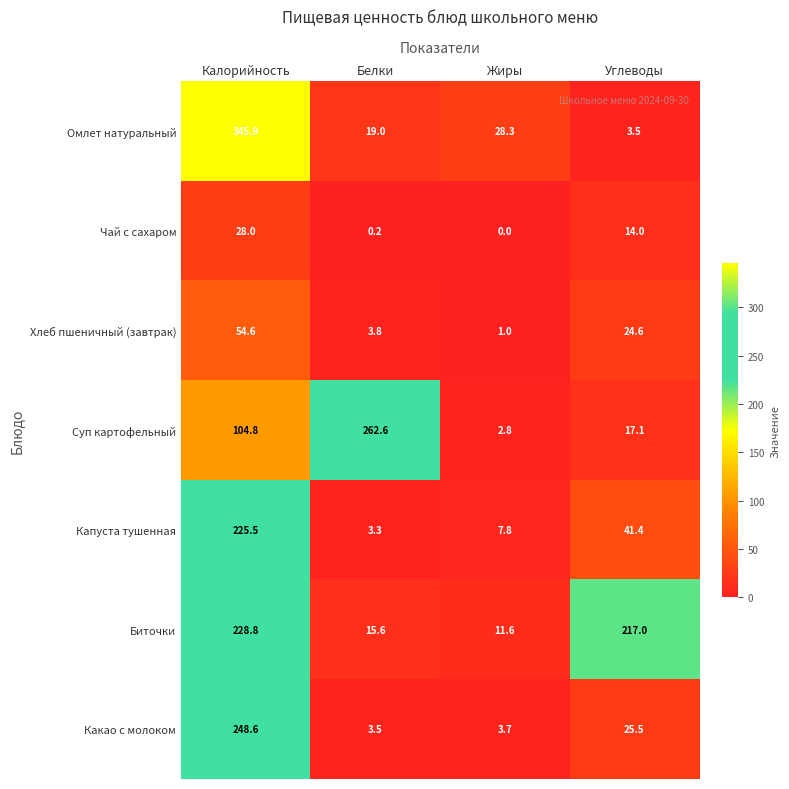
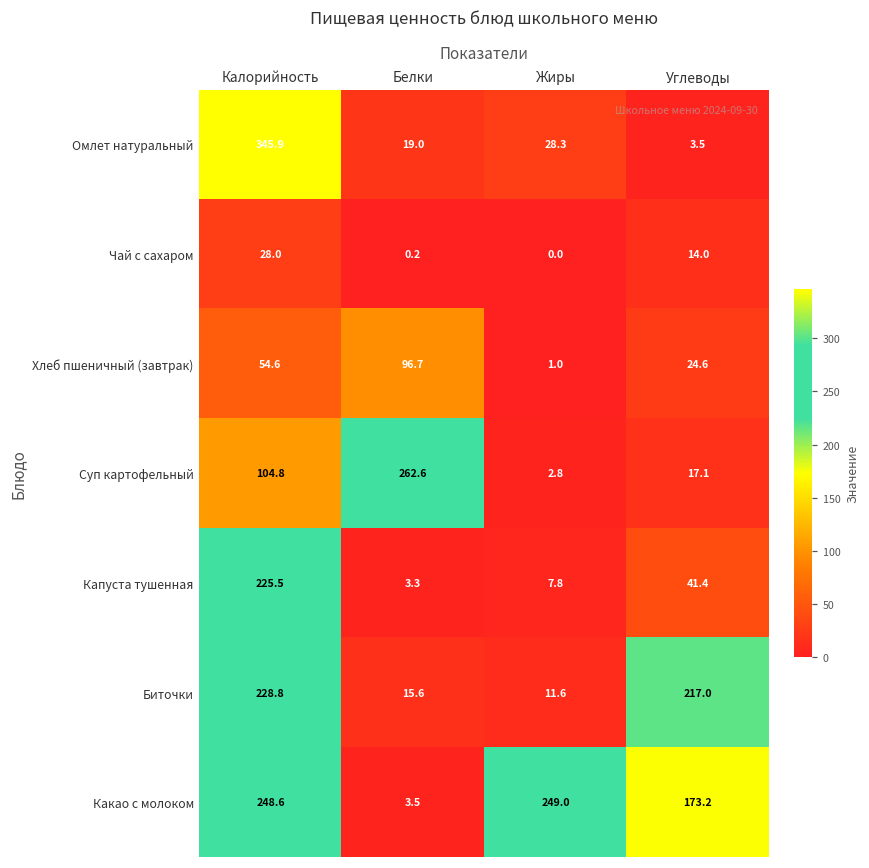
Хлеб пшеничный (завтрак), Белки: 3.8 -> 96.7
Какао с молоком, Жиры: 3.7 -> 249.0
Какао с молоком, Углеводы: 25.5 -> 173.2
